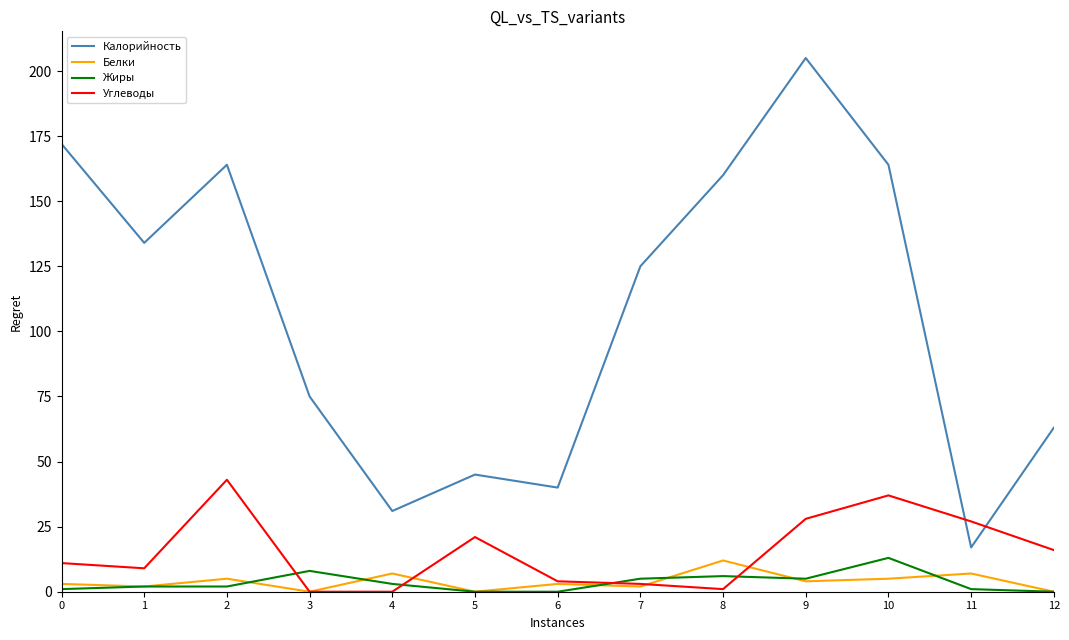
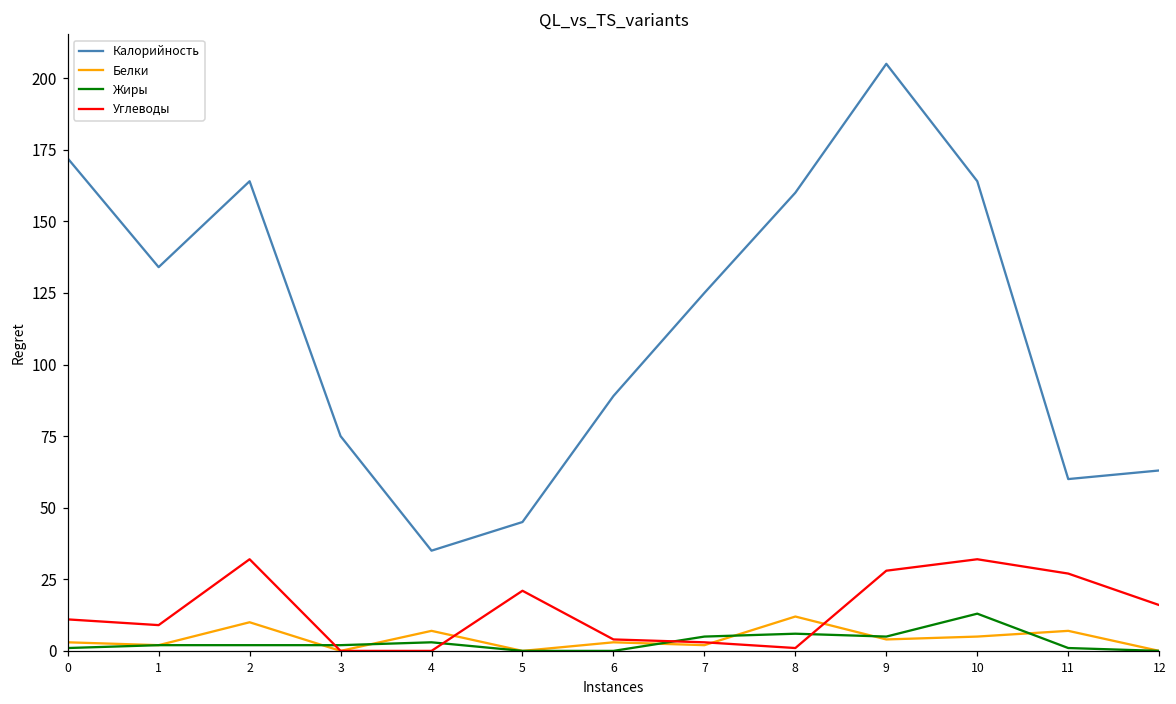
Белки, 2: 5 -> 10
Углеводы, 2: 43 -> 32
Жиры, 3: 8 -> 2
Калорийность, 4: 31 -> 35
Калорийность, 6: 40 -> 89
Углеводы, 10: 37 -> 32
Калорийность, 11: 17 -> 60
